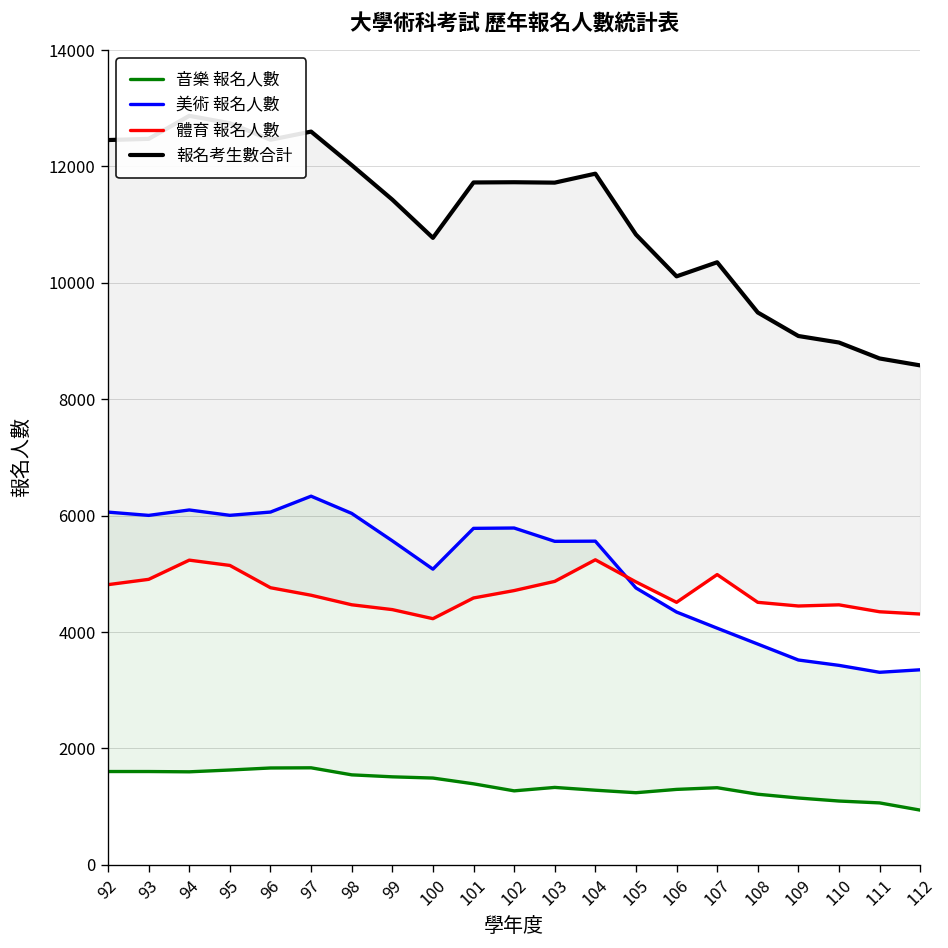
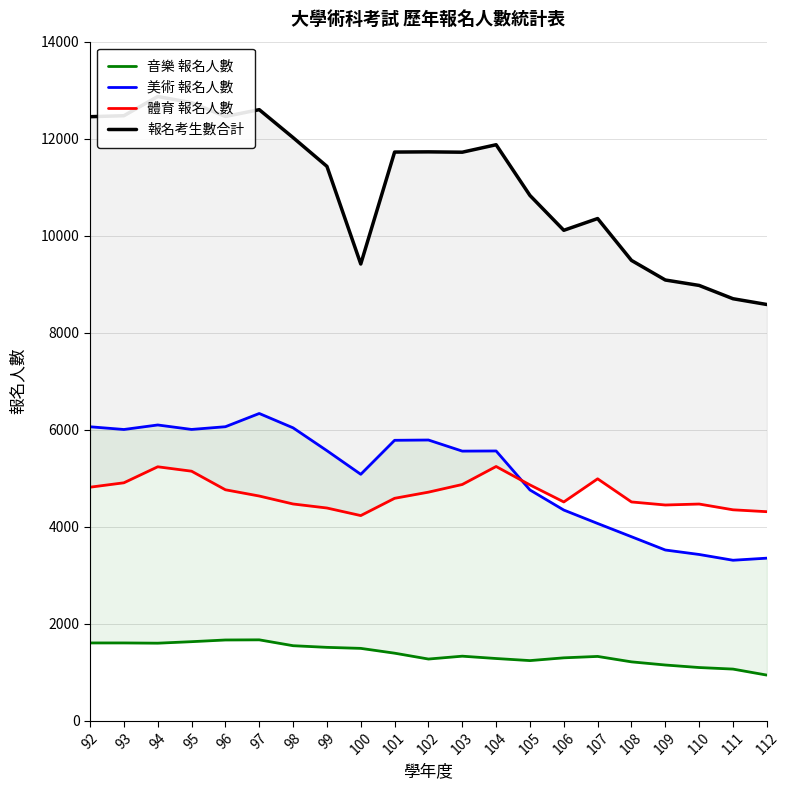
報名考生數合計, 100: 10800 -> 9400
